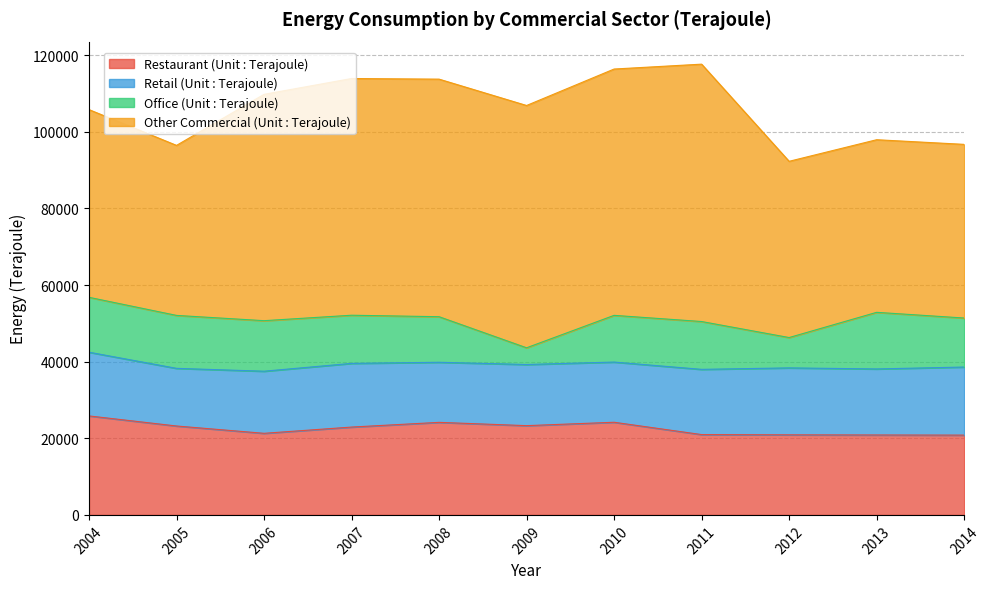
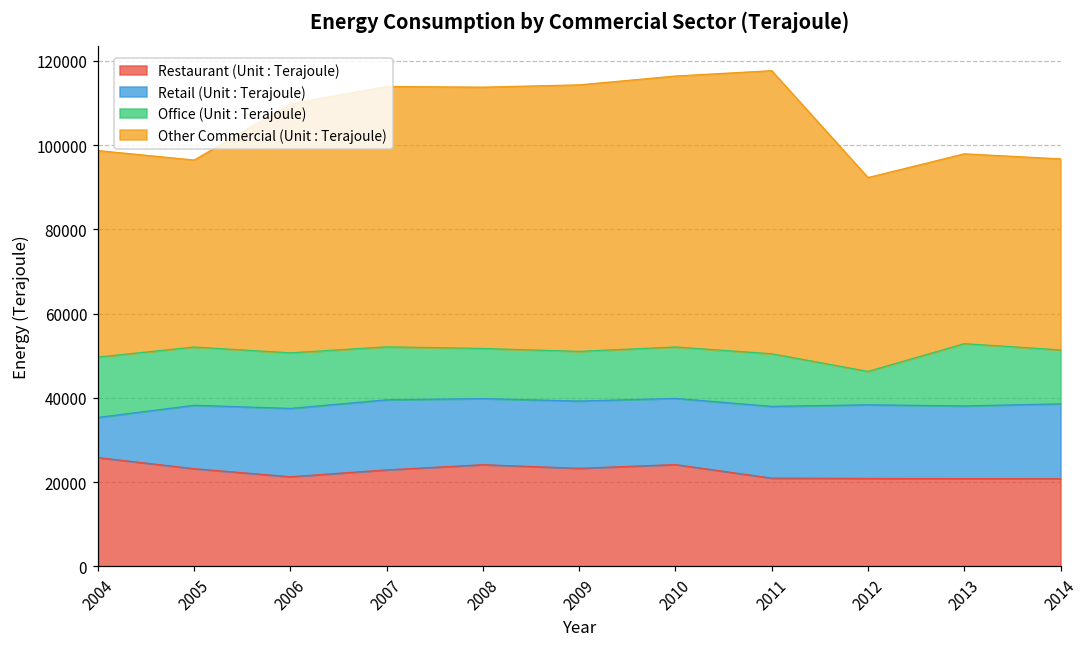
Retail (Unit : Terajoule), 2004: 17000 -> 10000
Office (Unit : Terajoule), 2009: 4000 -> 12000
